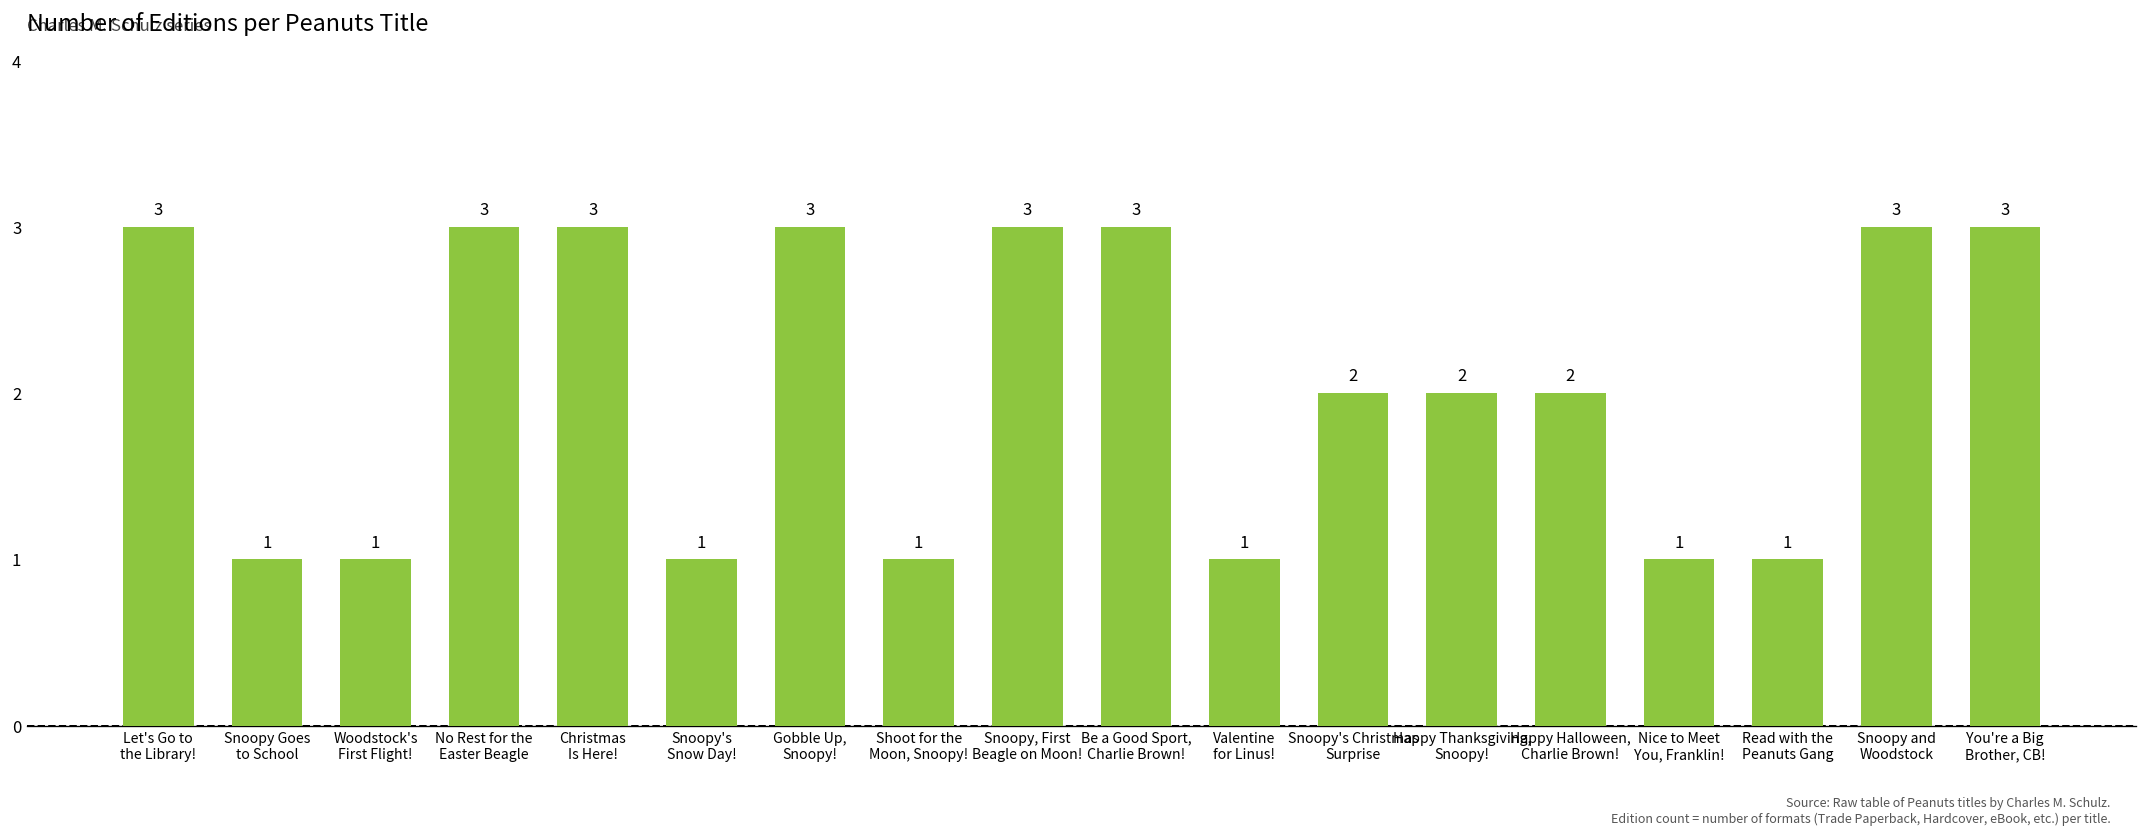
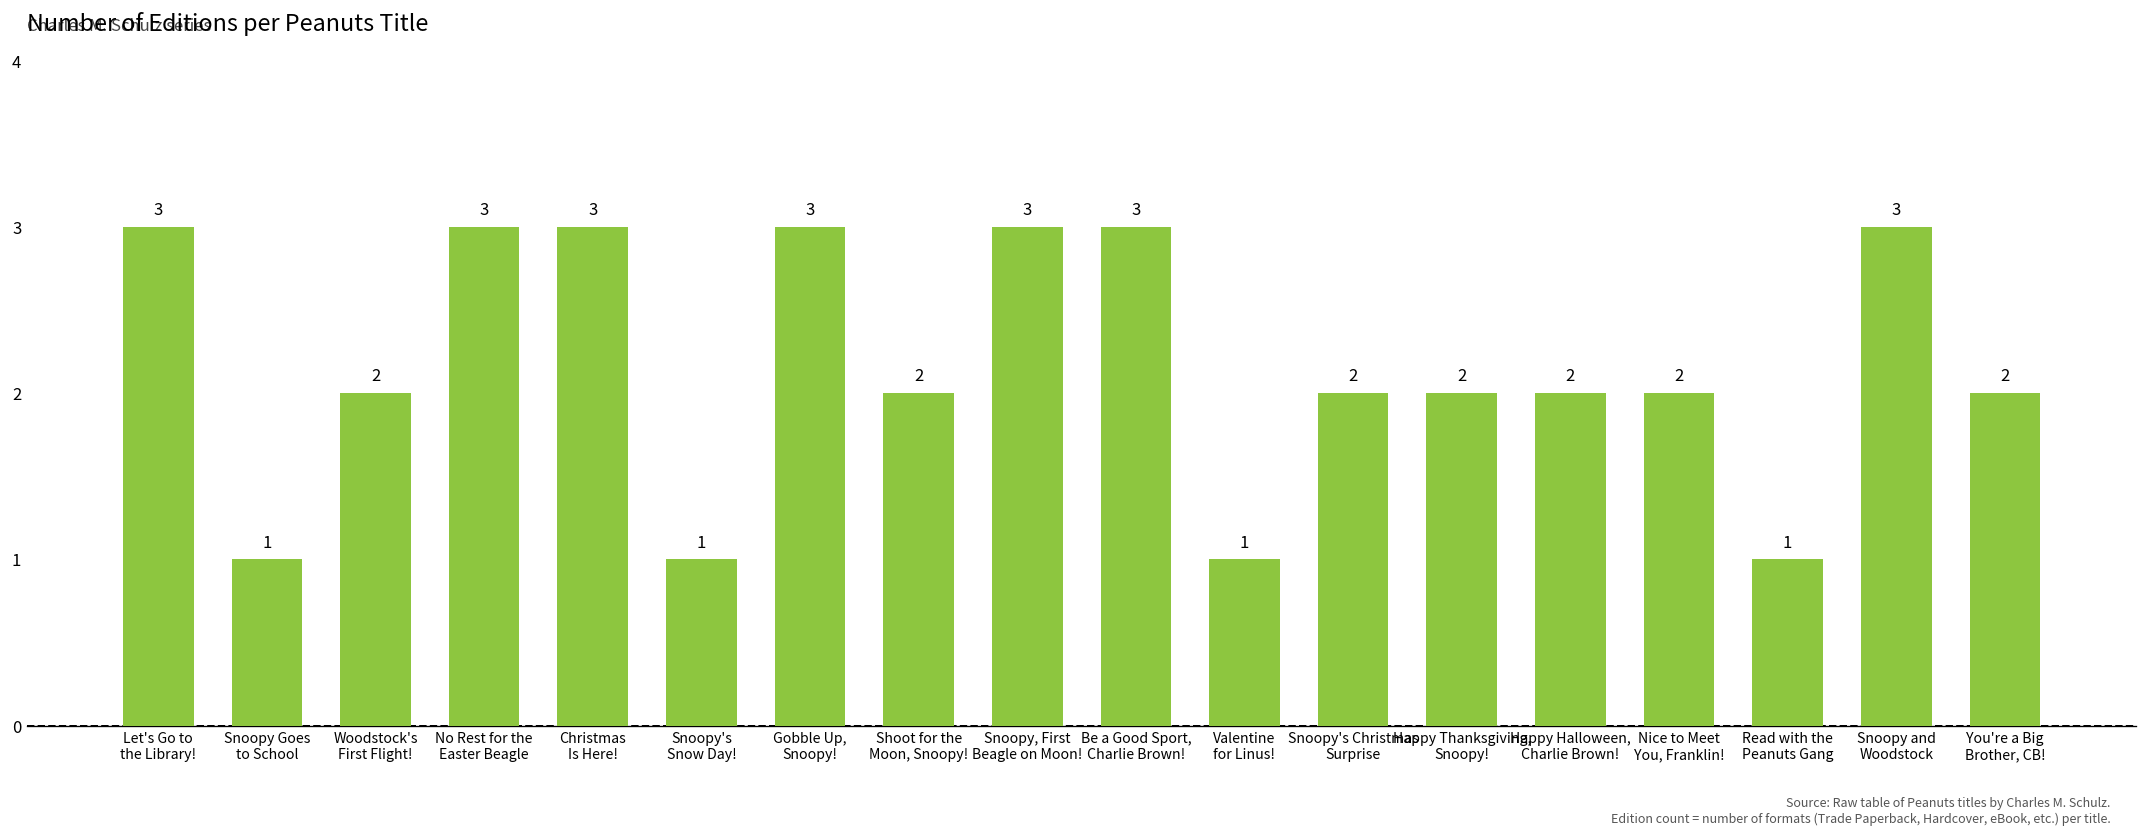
Woodstock's First Flight!: 1 -> 2
Shoot for the Moon, Snoopy!: 1 -> 2
Nice to Meet You, Franklin!: 1 -> 2
You're a Big Brother, CB!: 3 -> 2
